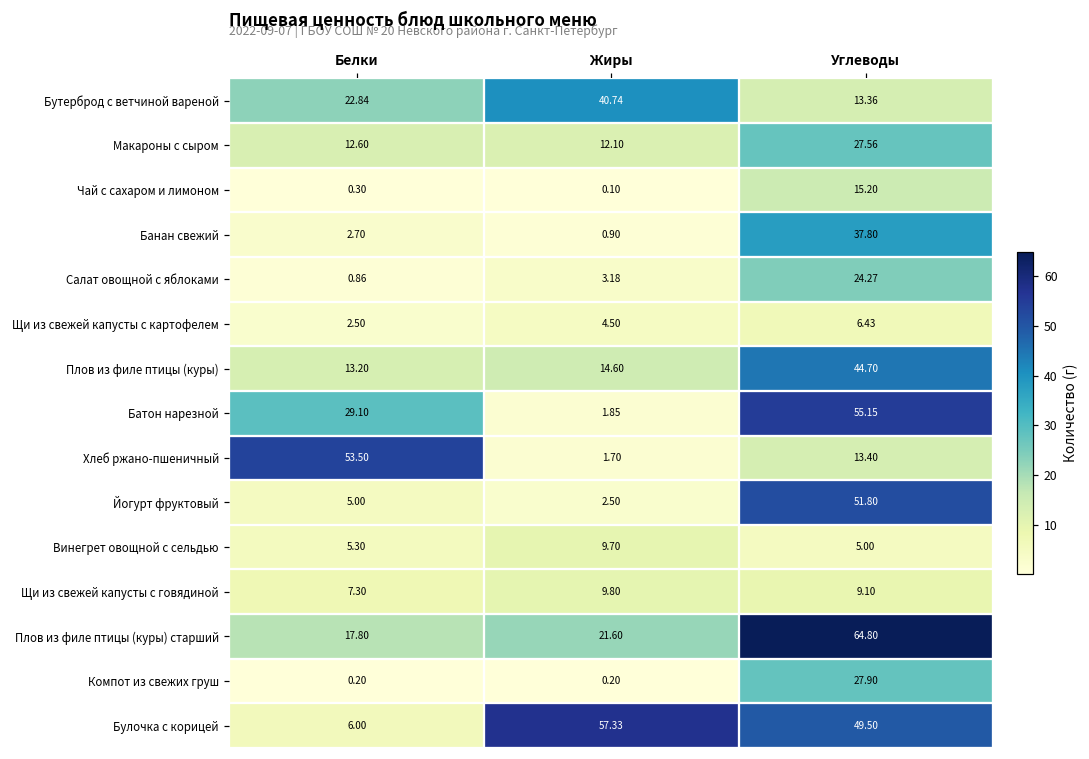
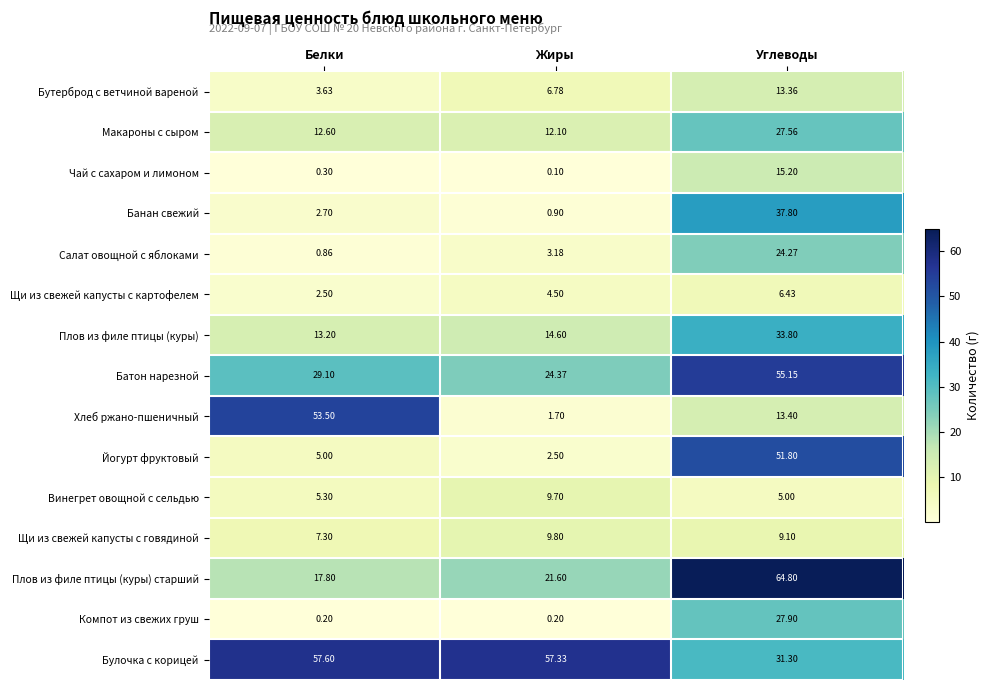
Бутерброд с ветчиной вареной, Белки: 22.84 -> 3.63
Бутерброд с ветчиной вареной, Жиры: 40.74 -> 6.78
Плов из филе птицы (куры), Углеводы: 44.70 -> 33.80
Батон нарезной, Жиры: 1.85 -> 24.37
Булочка с корицей, Белки: 6.00 -> 57.60
Булочка с корицей, Углеводы: 49.50 -> 31.30
